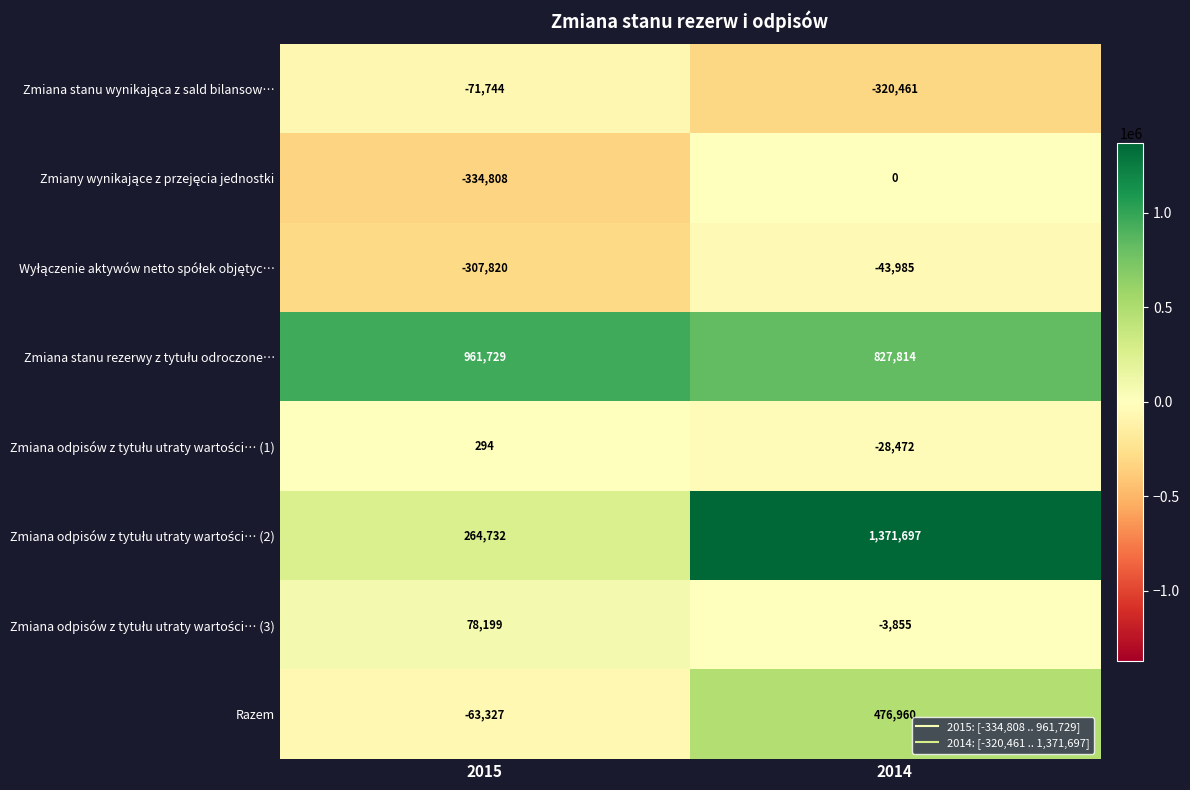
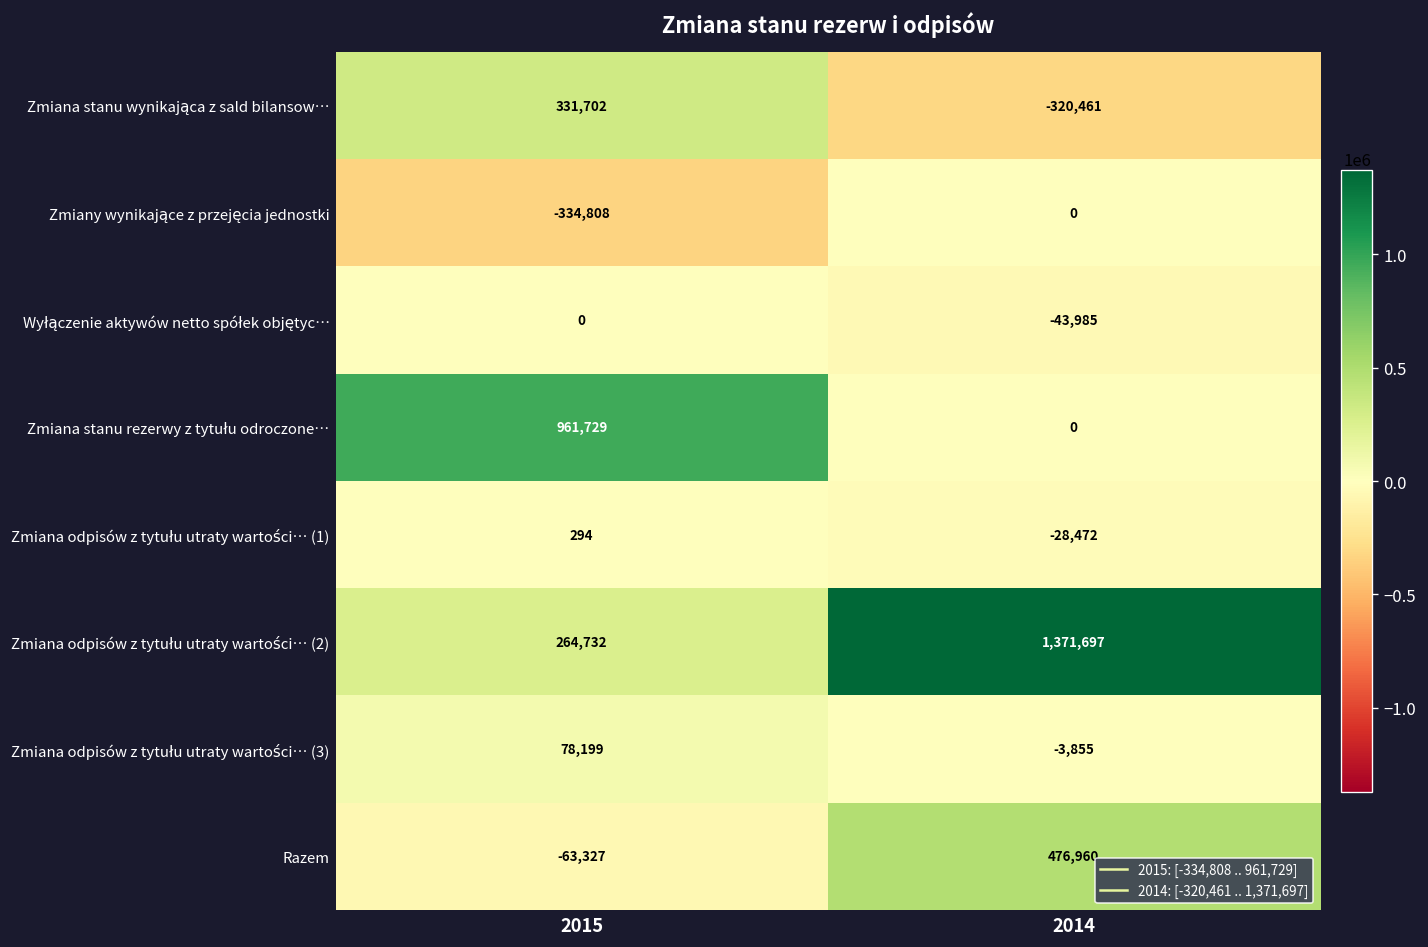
Zmiana stanu wynikająca z sald bilansow…, 2015: -71,744 -> 331,702
Wyłączenie aktywów netto spółek objętyc…, 2015: -307,820 -> 0
Zmiana stanu rezerwy z tytułu odroczone…, 2014: 827,814 -> 0
